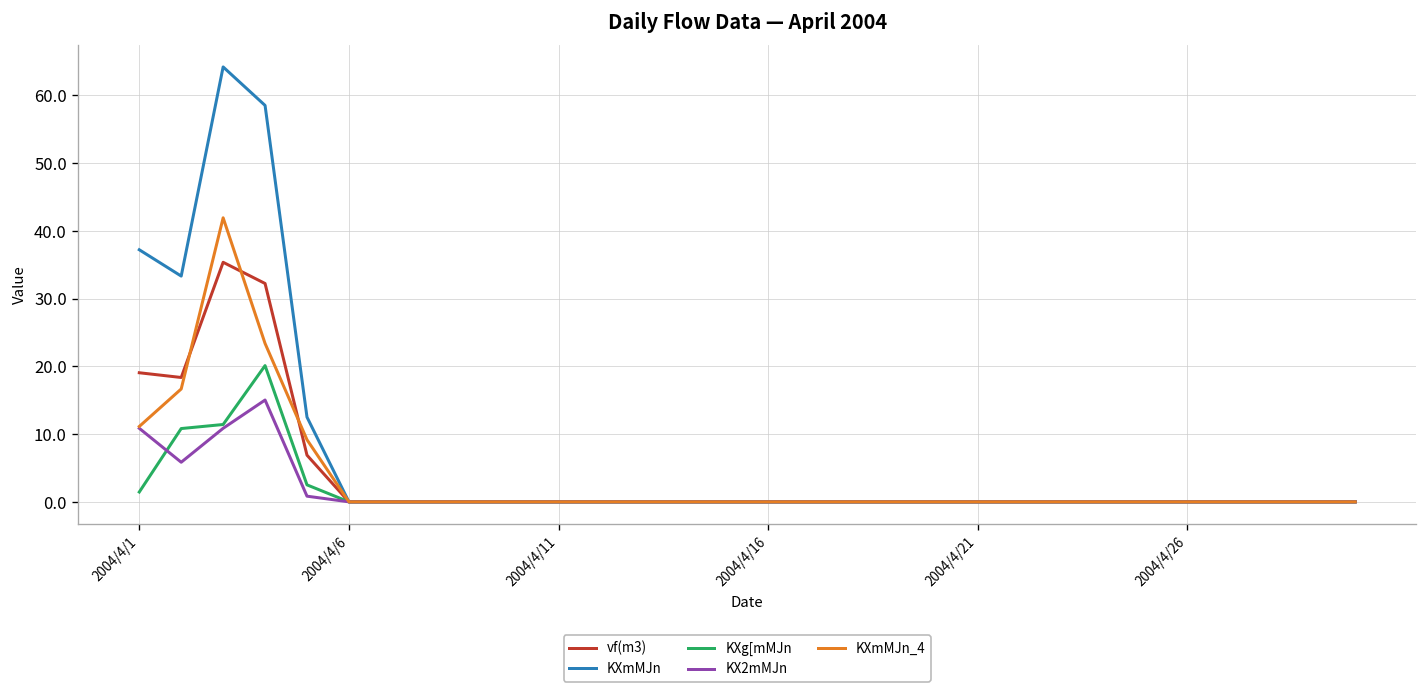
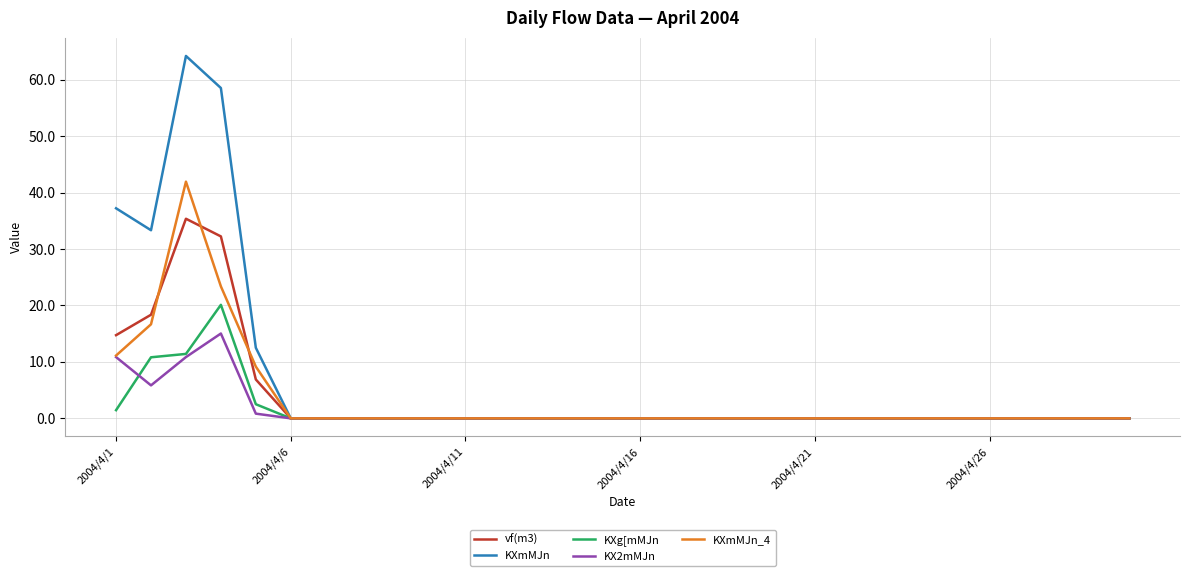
vf(m3), 2004/4/1: 19 -> 15
